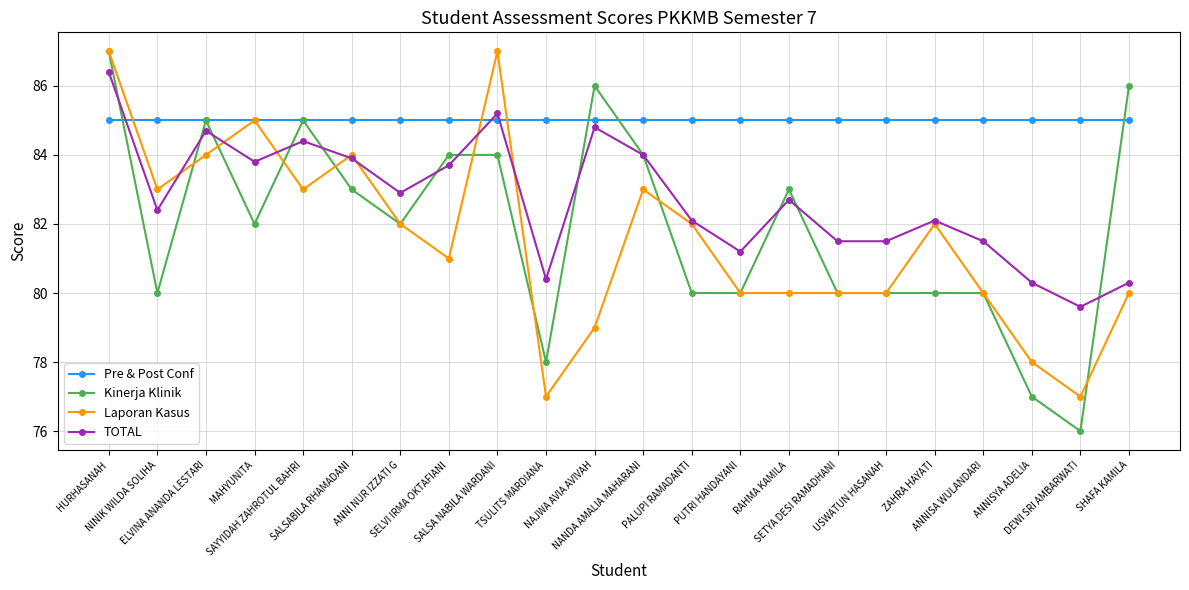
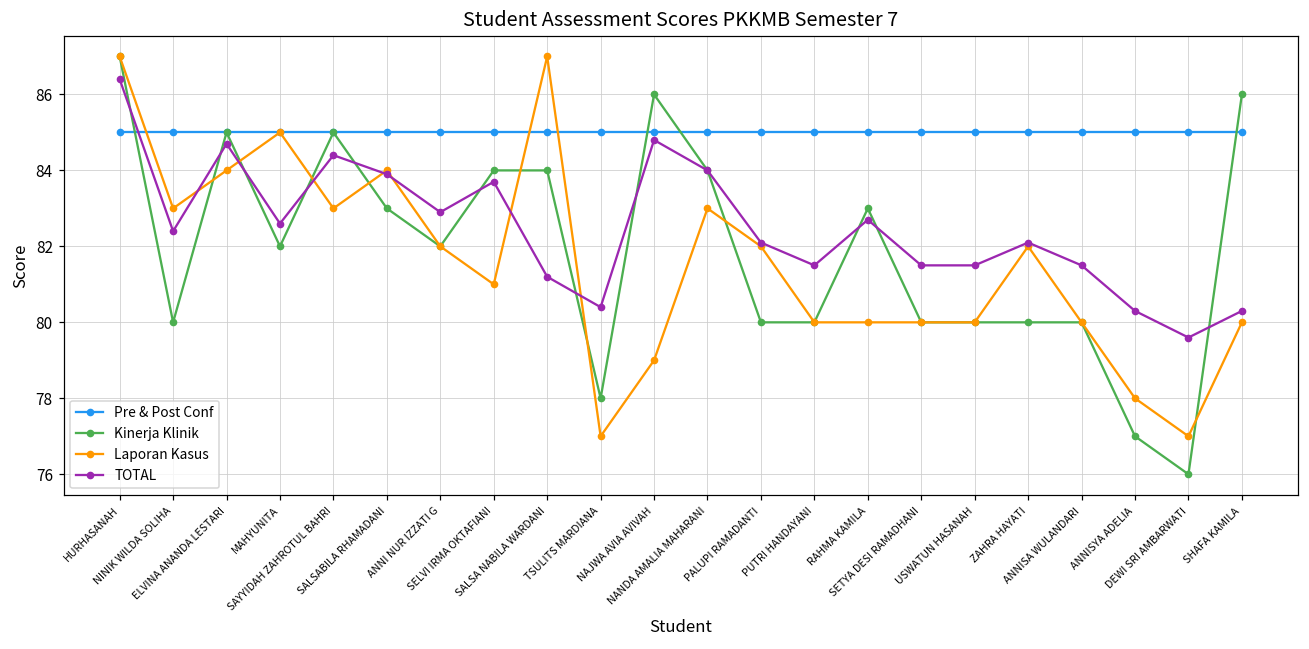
TOTAL, MAHYUNITA: 83.8 -> 82.6
TOTAL, SALSA NABILA WARDANI: 85.2 -> 81.2
TOTAL, PUTRI HANDAYANI: 81.2 -> 81.5
